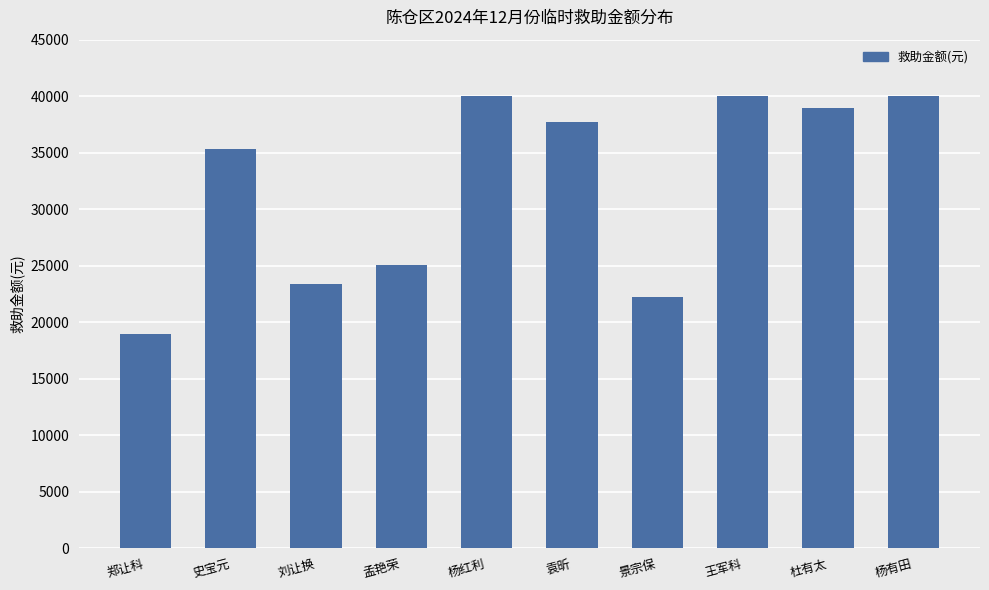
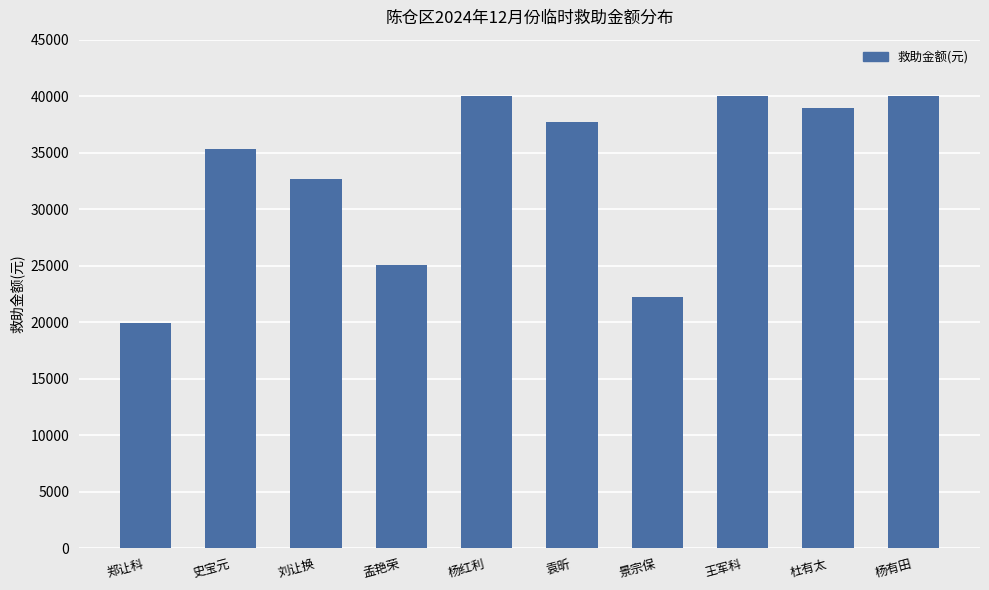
郑让科: 18900 -> 19900
刘让换: 23300 -> 32600
